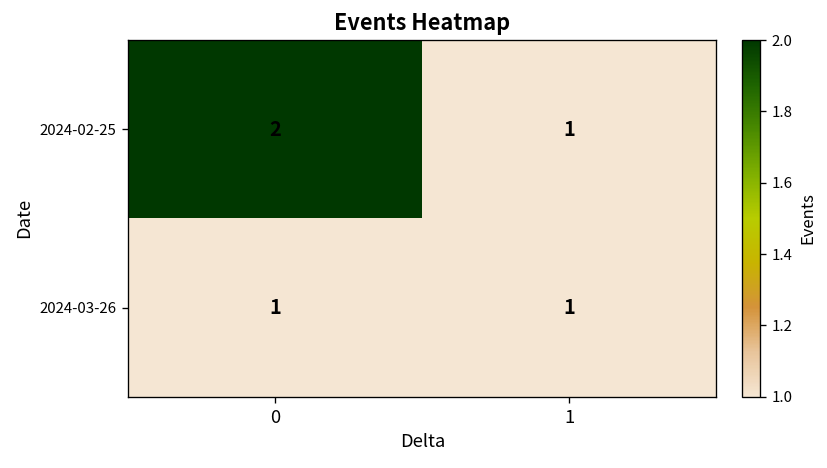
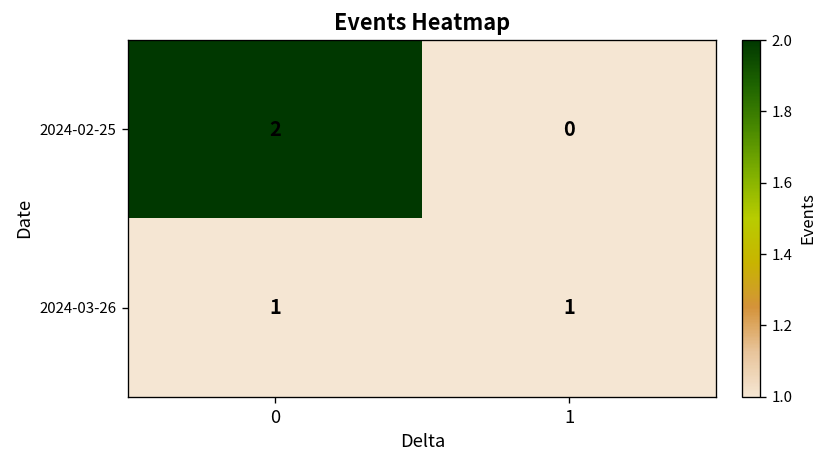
2024-02-25, 1: 1 -> 0
